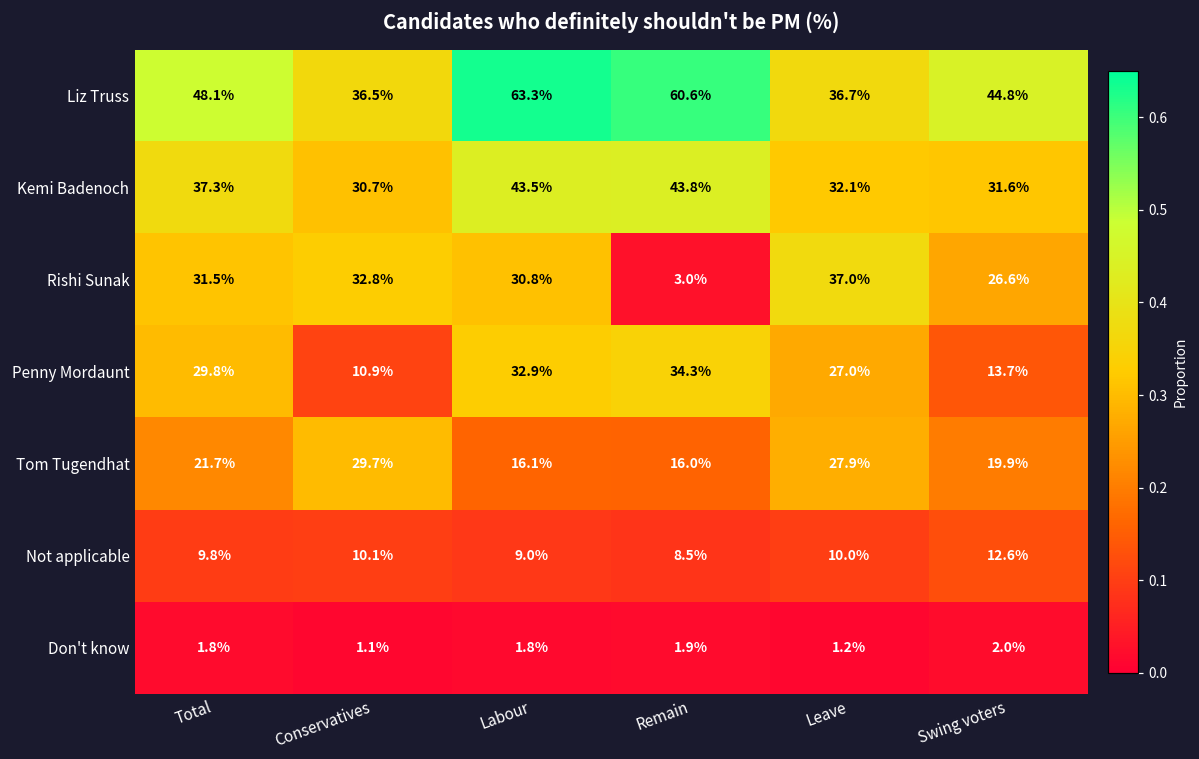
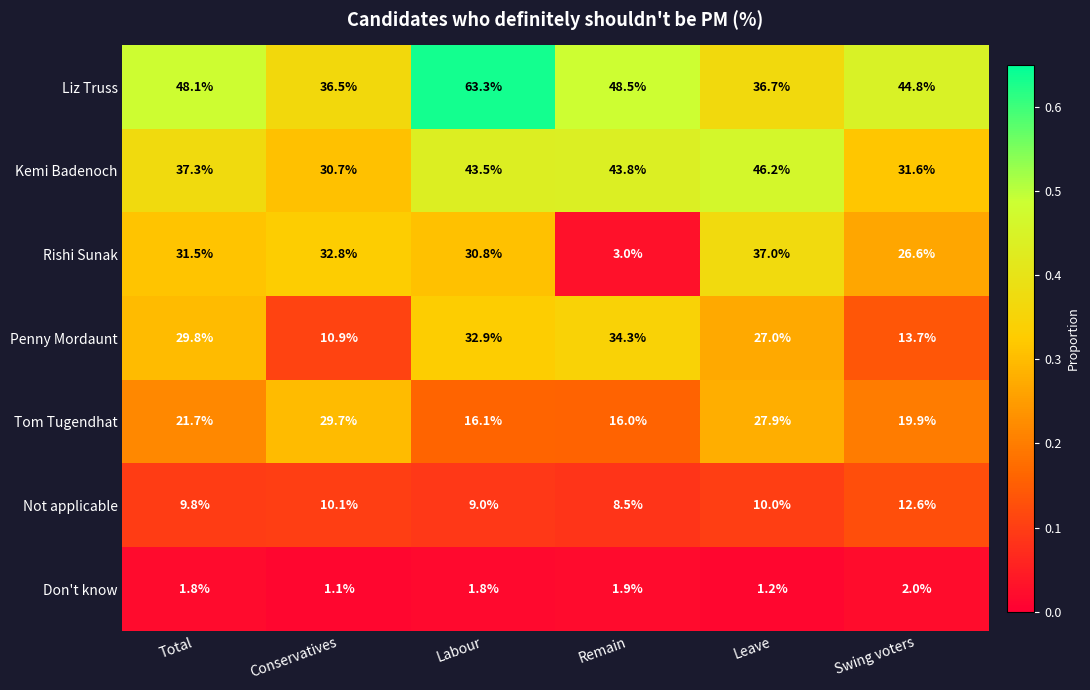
Liz Truss, Remain: 60.6% -> 48.5%
Kemi Badenoch, Leave: 32.1% -> 46.2%
